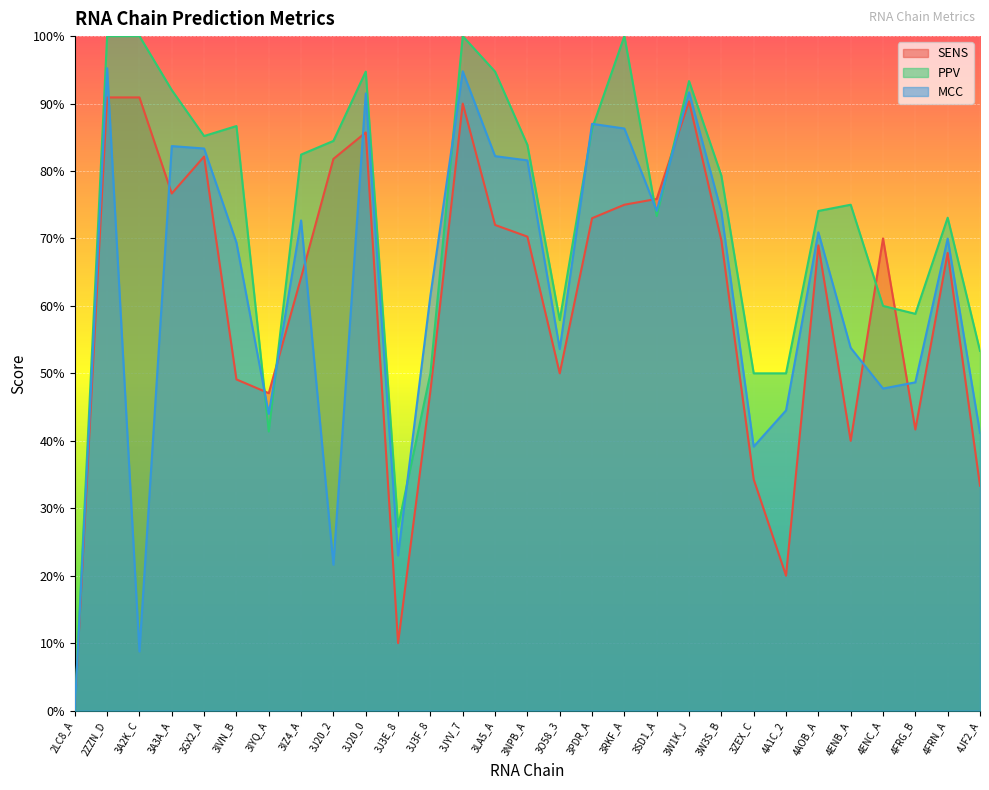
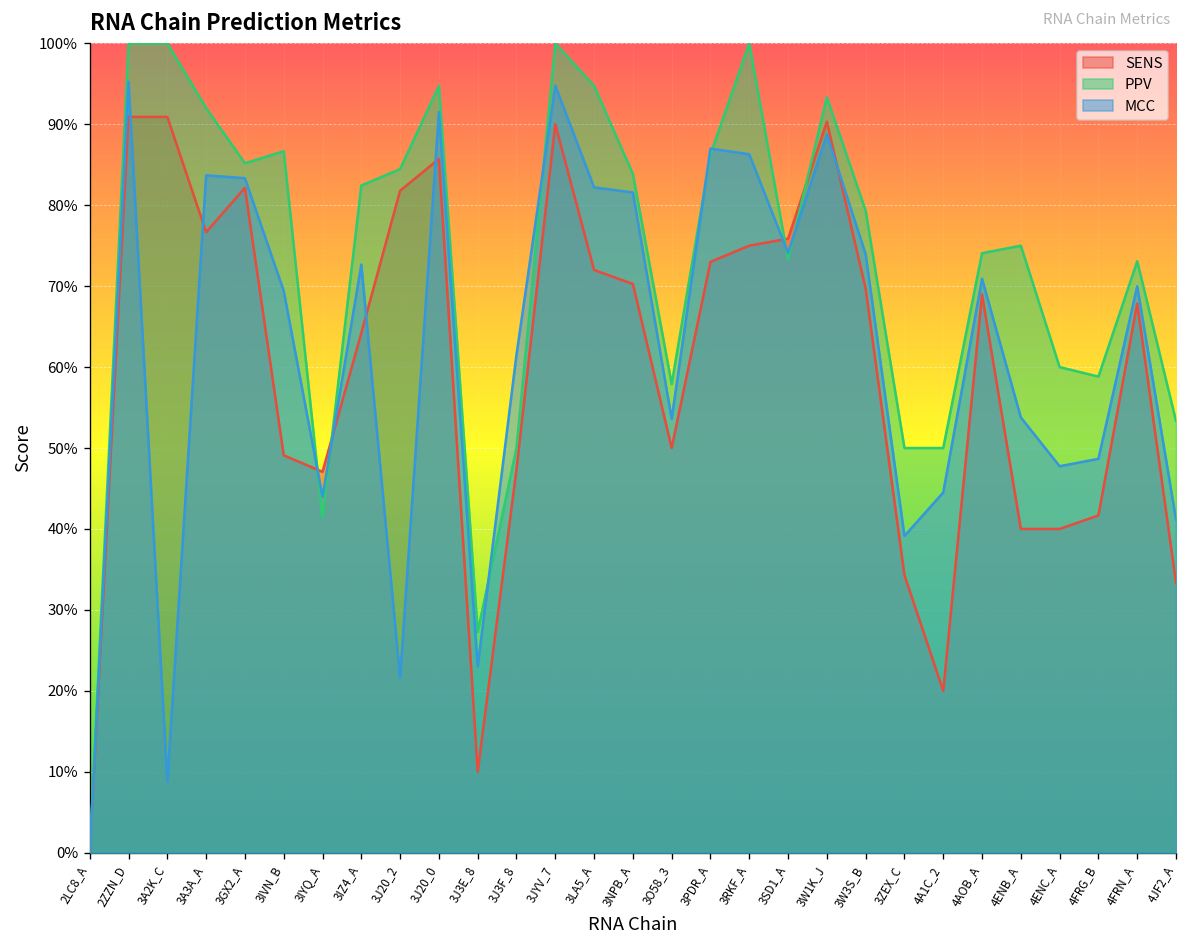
MCC, 3W1K_J: 92% -> 89%
SENS, 4ENC_A: 70% -> 40%
